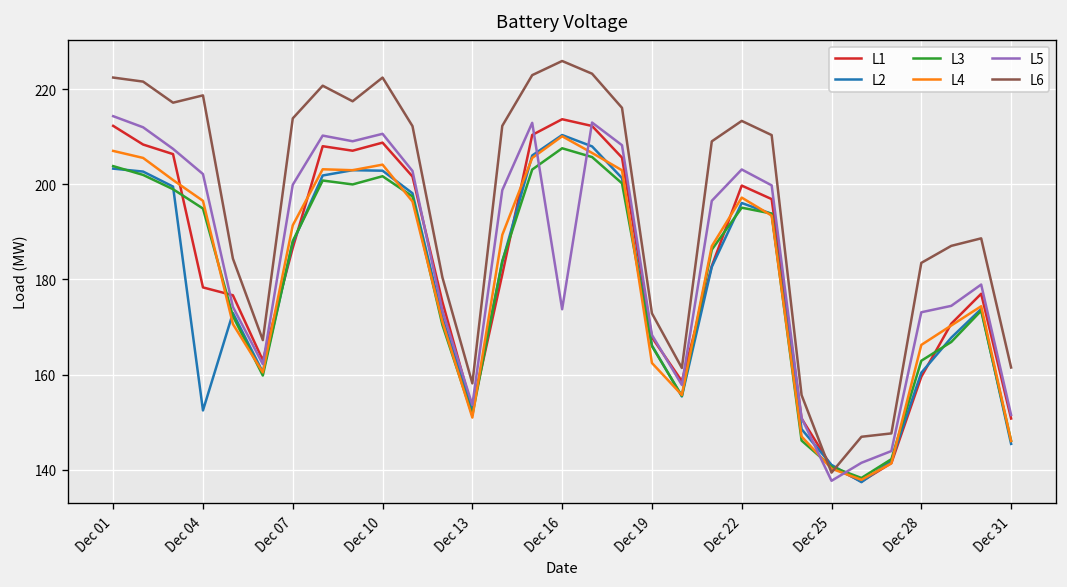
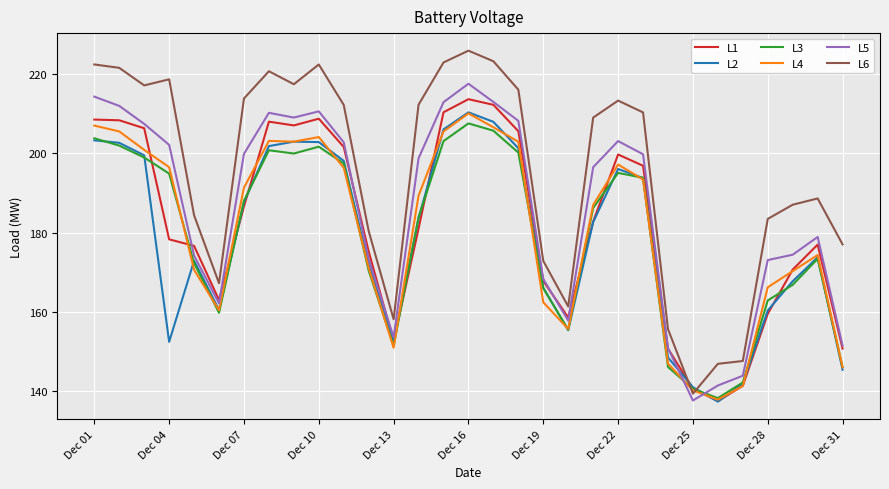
L1, Dec 01: 212 -> 209
L5, Dec 16: 174 -> 218
L6, Dec 31: 161 -> 177
